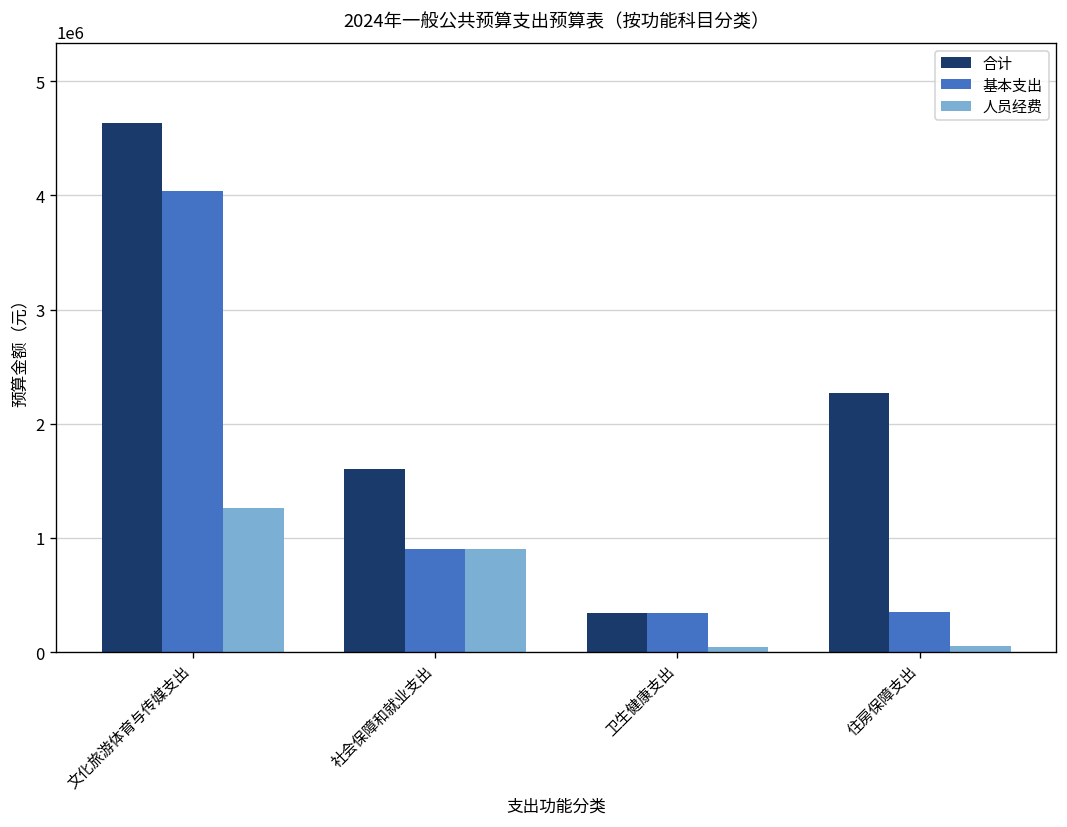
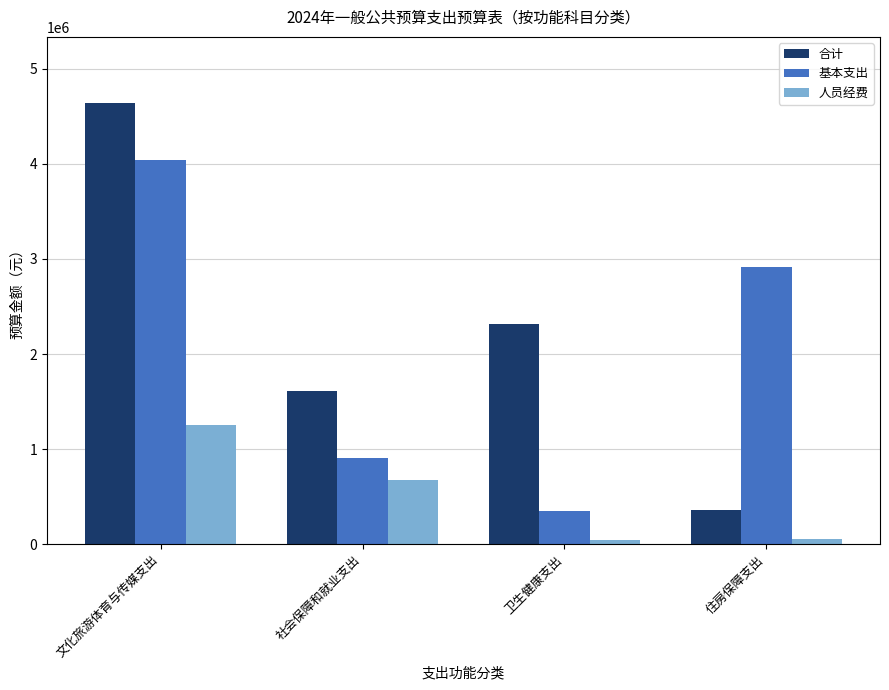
人员经费, 社会保障和就业支出: 900000 -> 700000
合计, 卫生健康支出: 300000 -> 2300000
合计, 住房保障支出: 2300000 -> 400000
基本支出, 住房保障支出: 400000 -> 2900000
